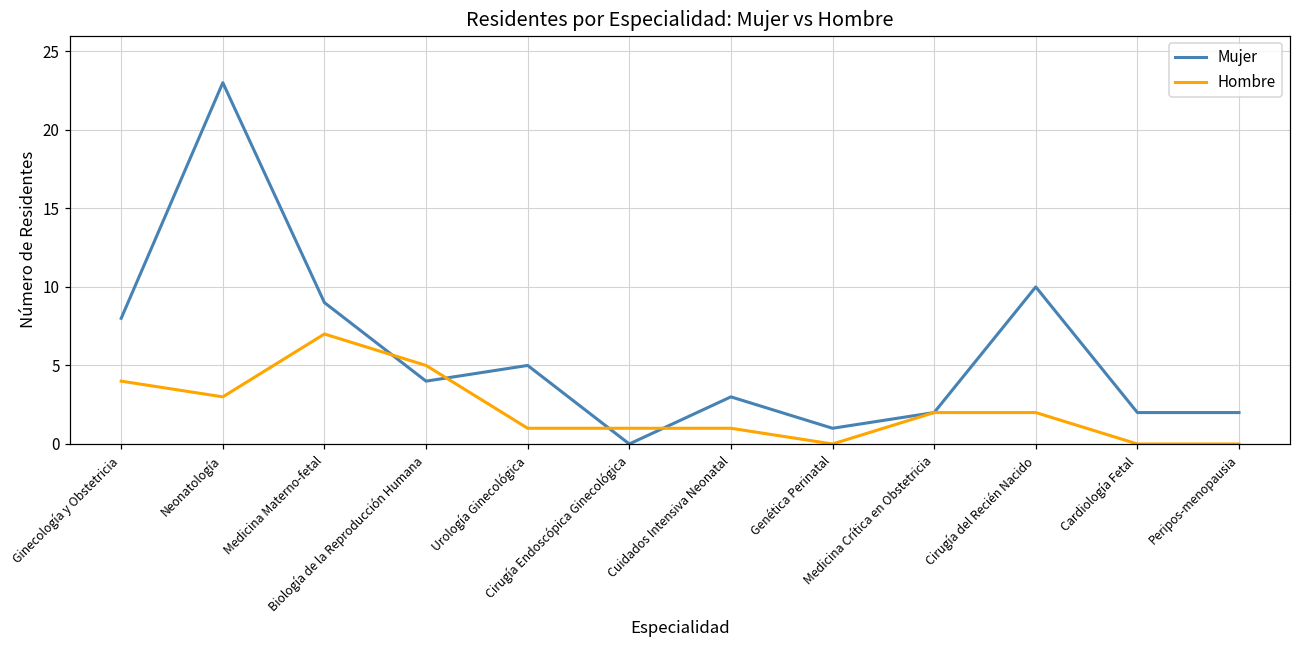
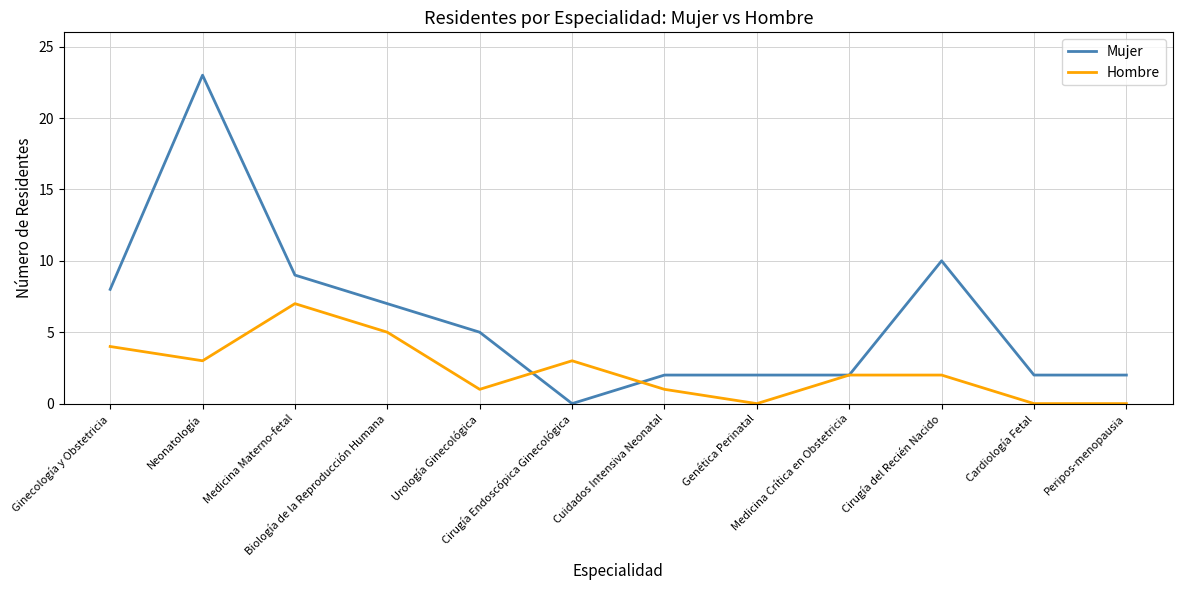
Mujer, Biología de la Reproducción Humana: 4 -> 7
Hombre, Cirugía Endoscópica Ginecológica: 1 -> 3
Mujer, Cuidados Intensiva Neonatal: 3 -> 2
Mujer, Genética Perinatal: 1 -> 2
